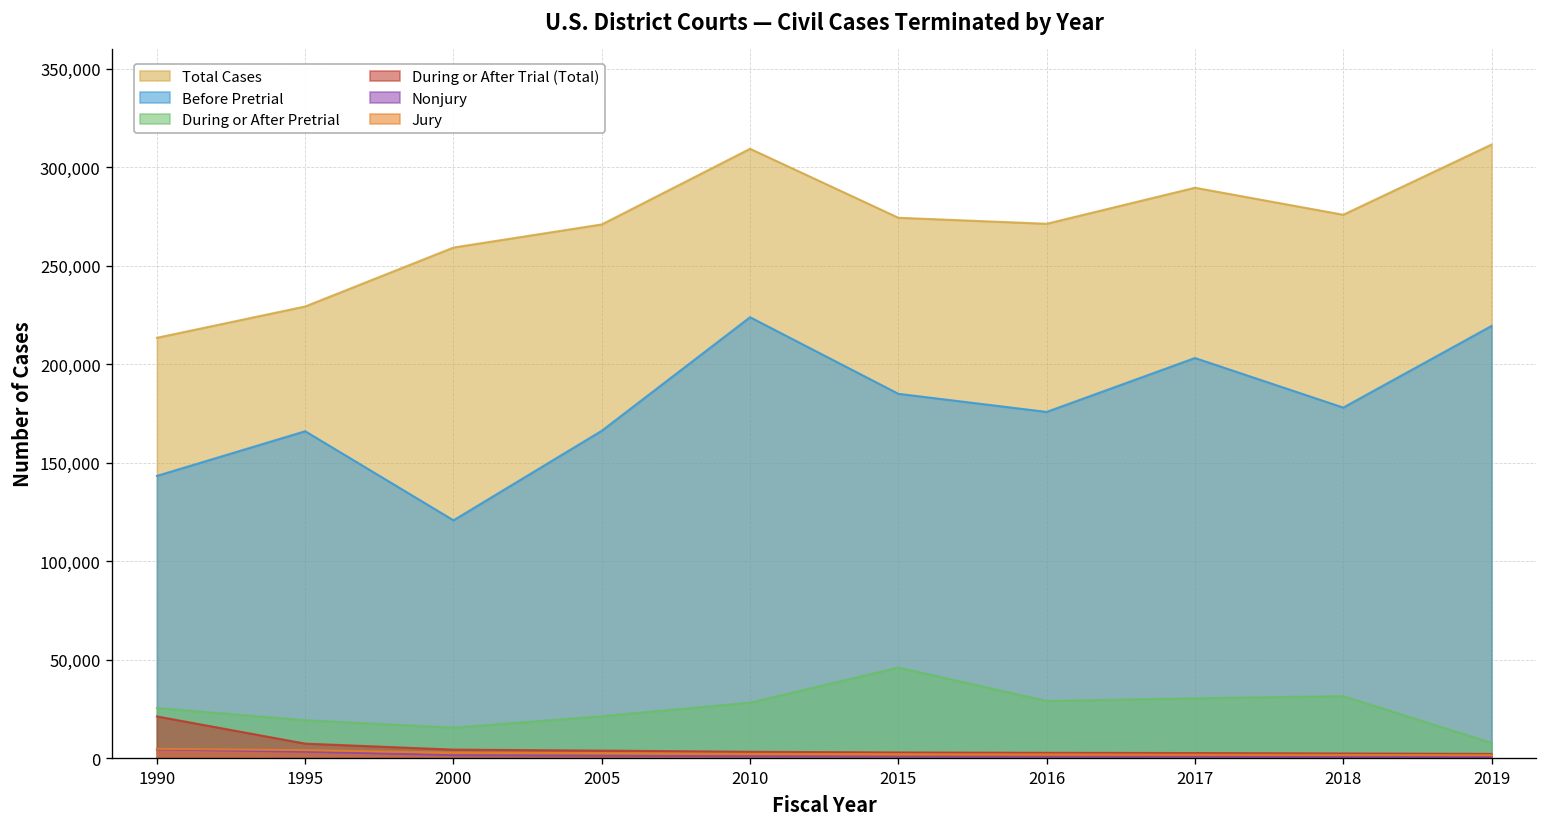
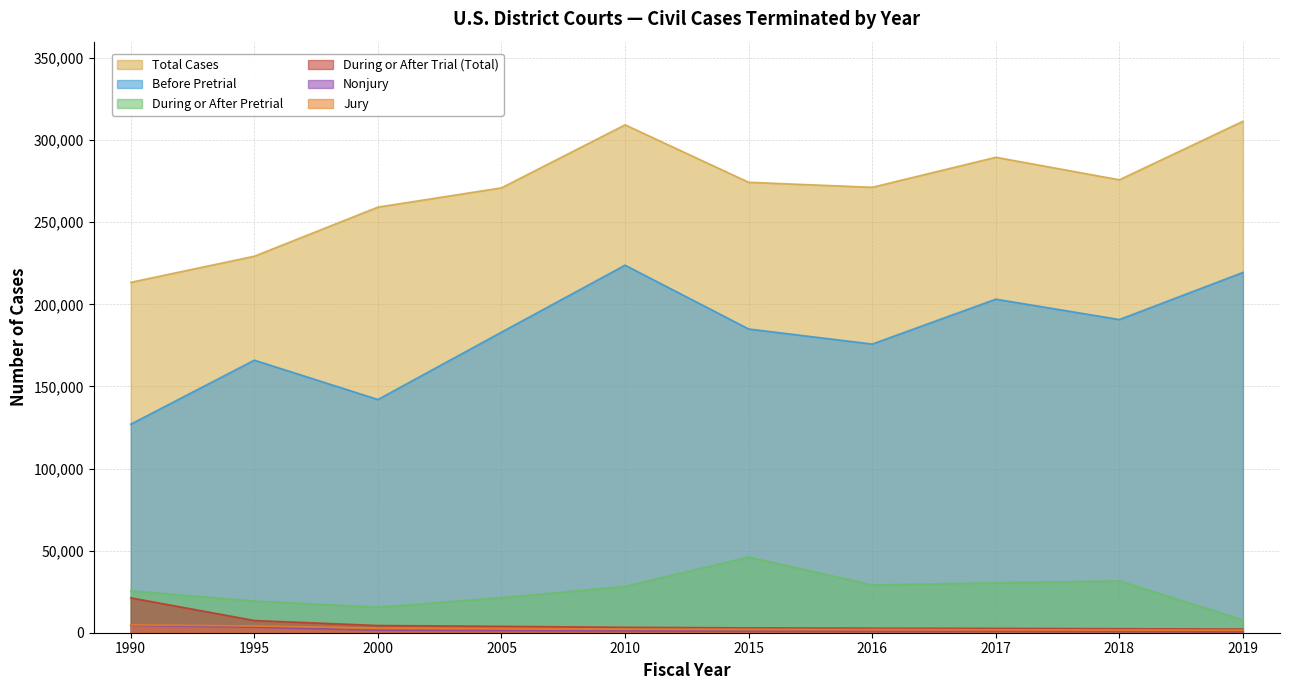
Before Pretrial, 1990: 143,000 -> 127,000
Before Pretrial, 2000: 121,000 -> 142,000
Before Pretrial, 2005: 166,000 -> 183,000
Before Pretrial, 2018: 178,000 -> 191,000
